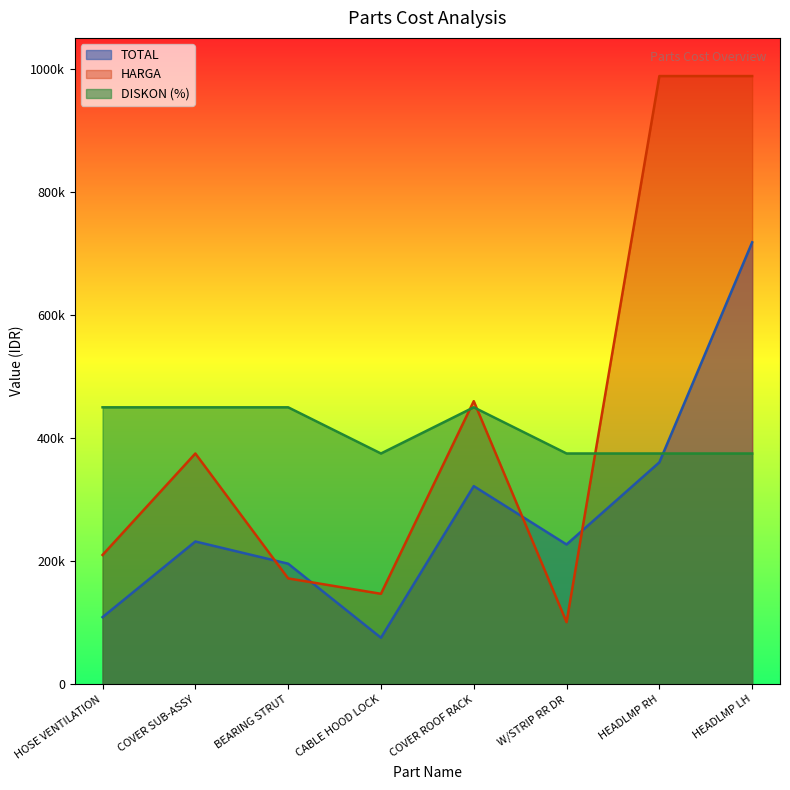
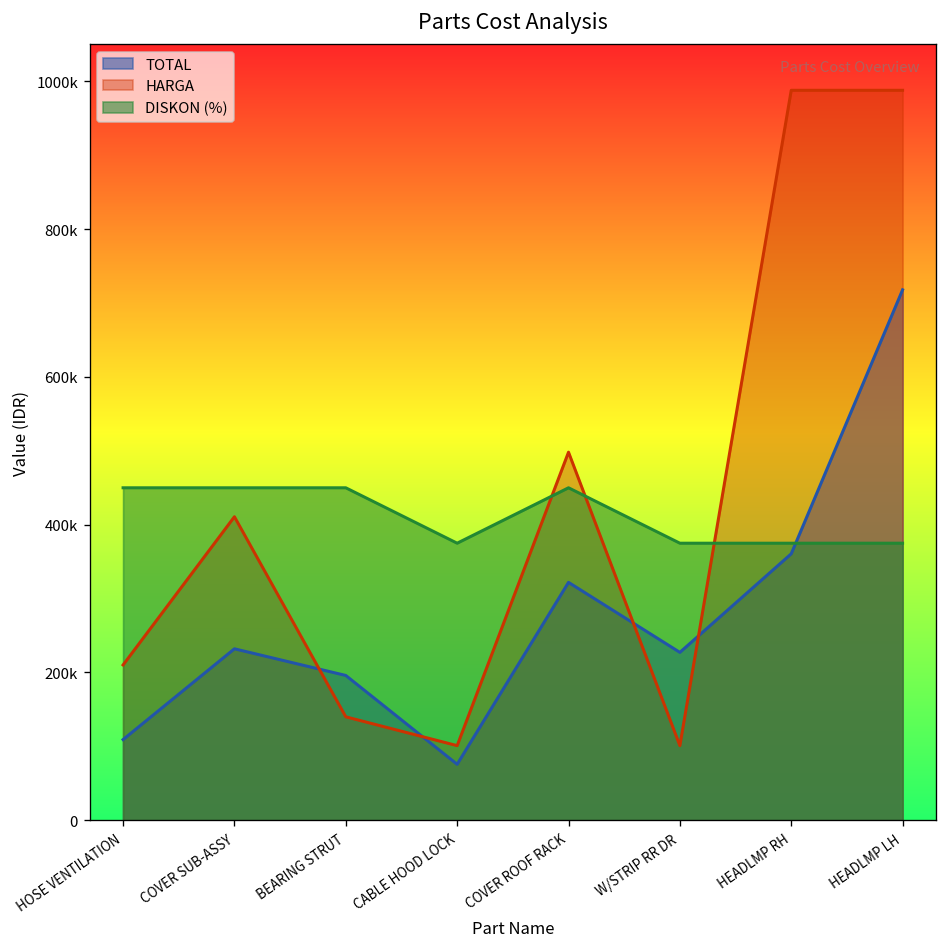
HARGA, COVER SUB-ASSY: 380000 -> 410000
HARGA, BEARING STRUT: 170000 -> 140000
HARGA, CABLE HOOD LOCK: 150000 -> 100000
HARGA, COVER ROOF RACK: 460000 -> 500000
